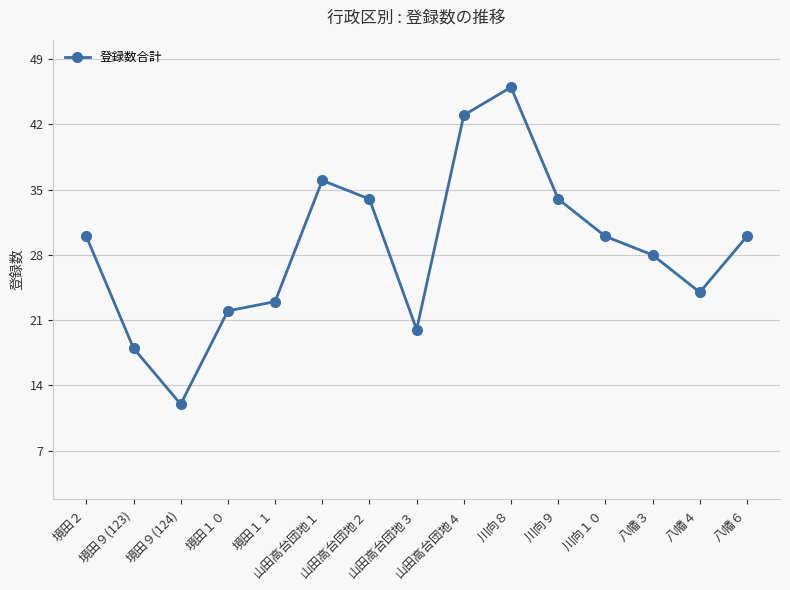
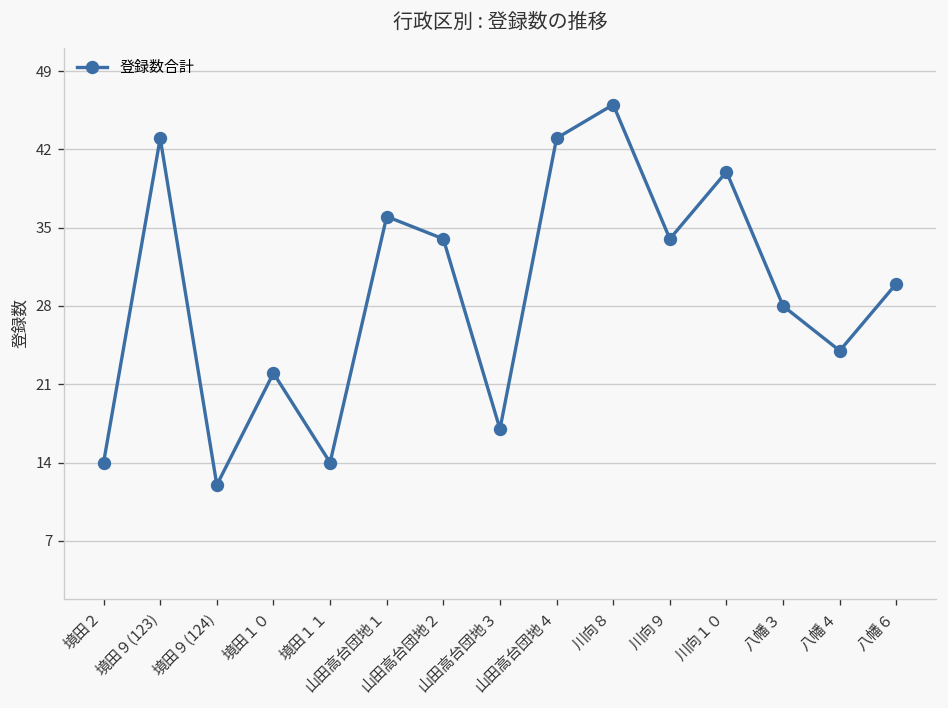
境田２: 30 -> 14
境田９(123): 18 -> 43
境田１１: 23 -> 14
山田高台団地３: 20 -> 17
川向１０: 30 -> 40
